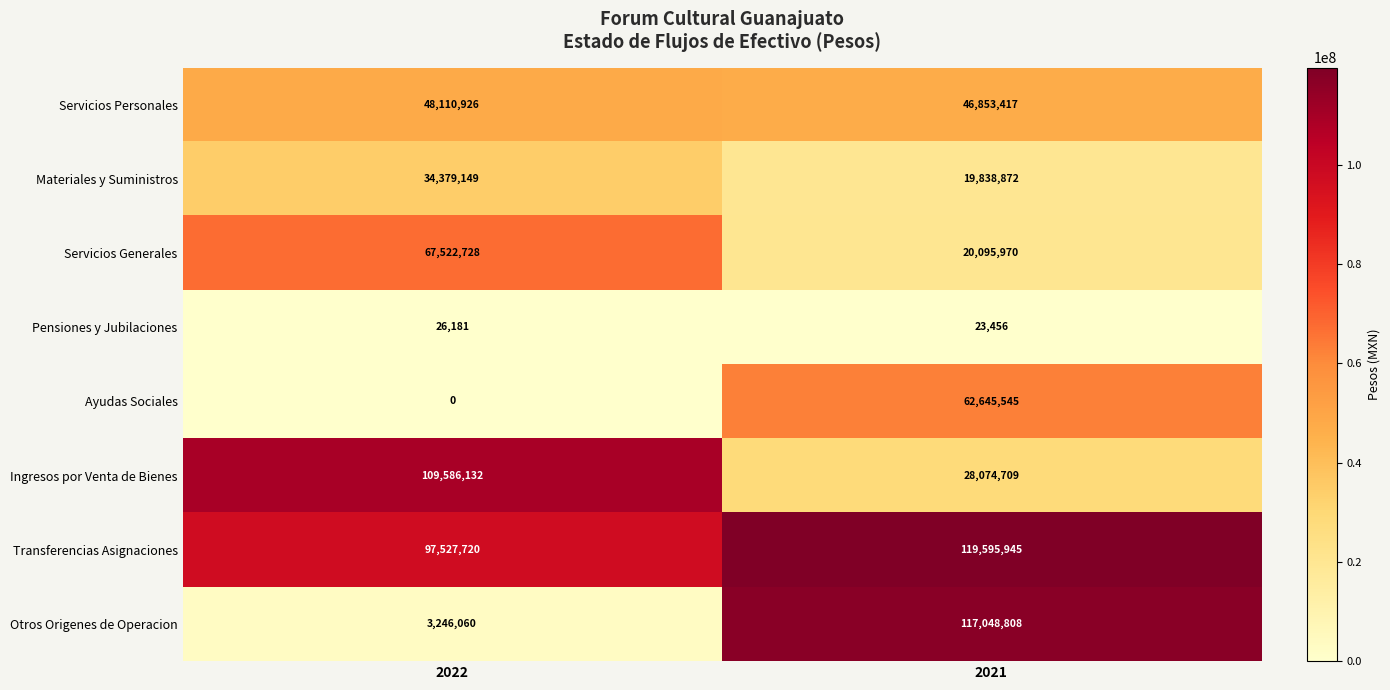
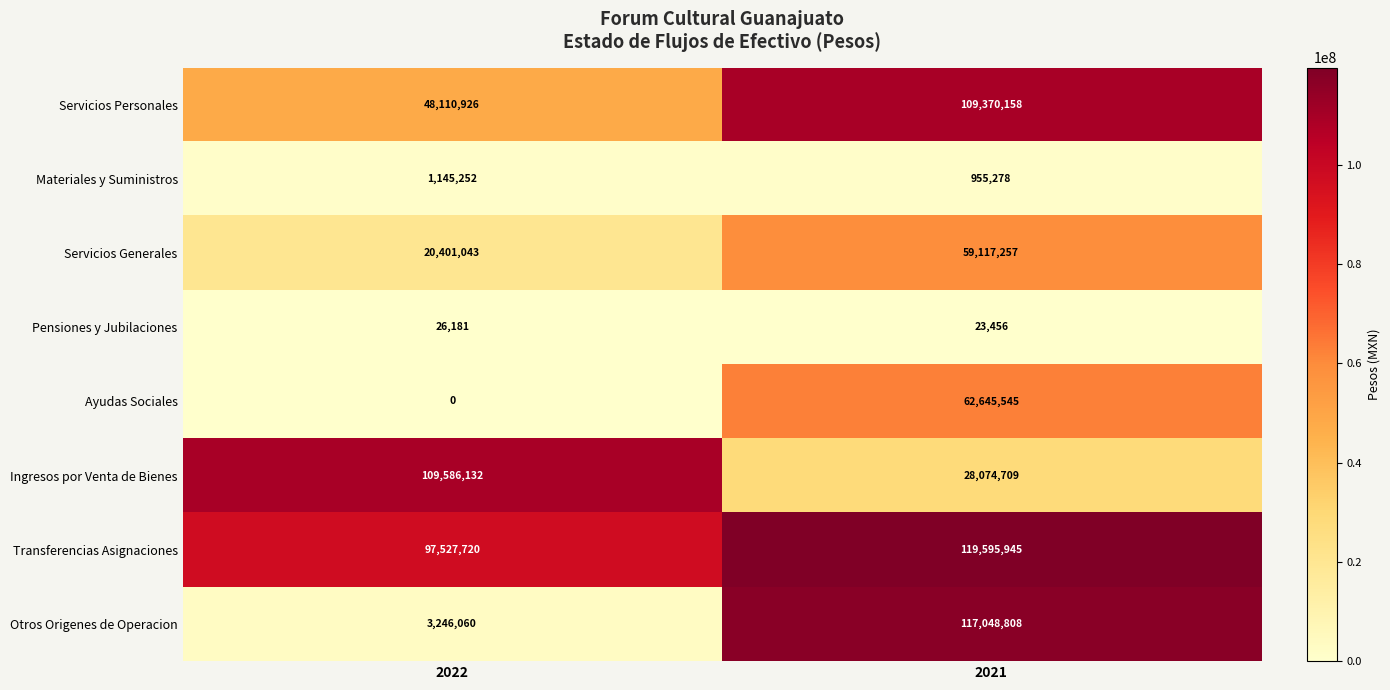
Servicios Personales, 2021: 46,853,417 -> 109,370,158
Materiales y Suministros, 2022: 34,379,149 -> 1,145,252
Materiales y Suministros, 2021: 19,838,872 -> 955,278
Servicios Generales, 2022: 67,522,728 -> 20,401,043
Servicios Generales, 2021: 20,095,970 -> 59,117,257
